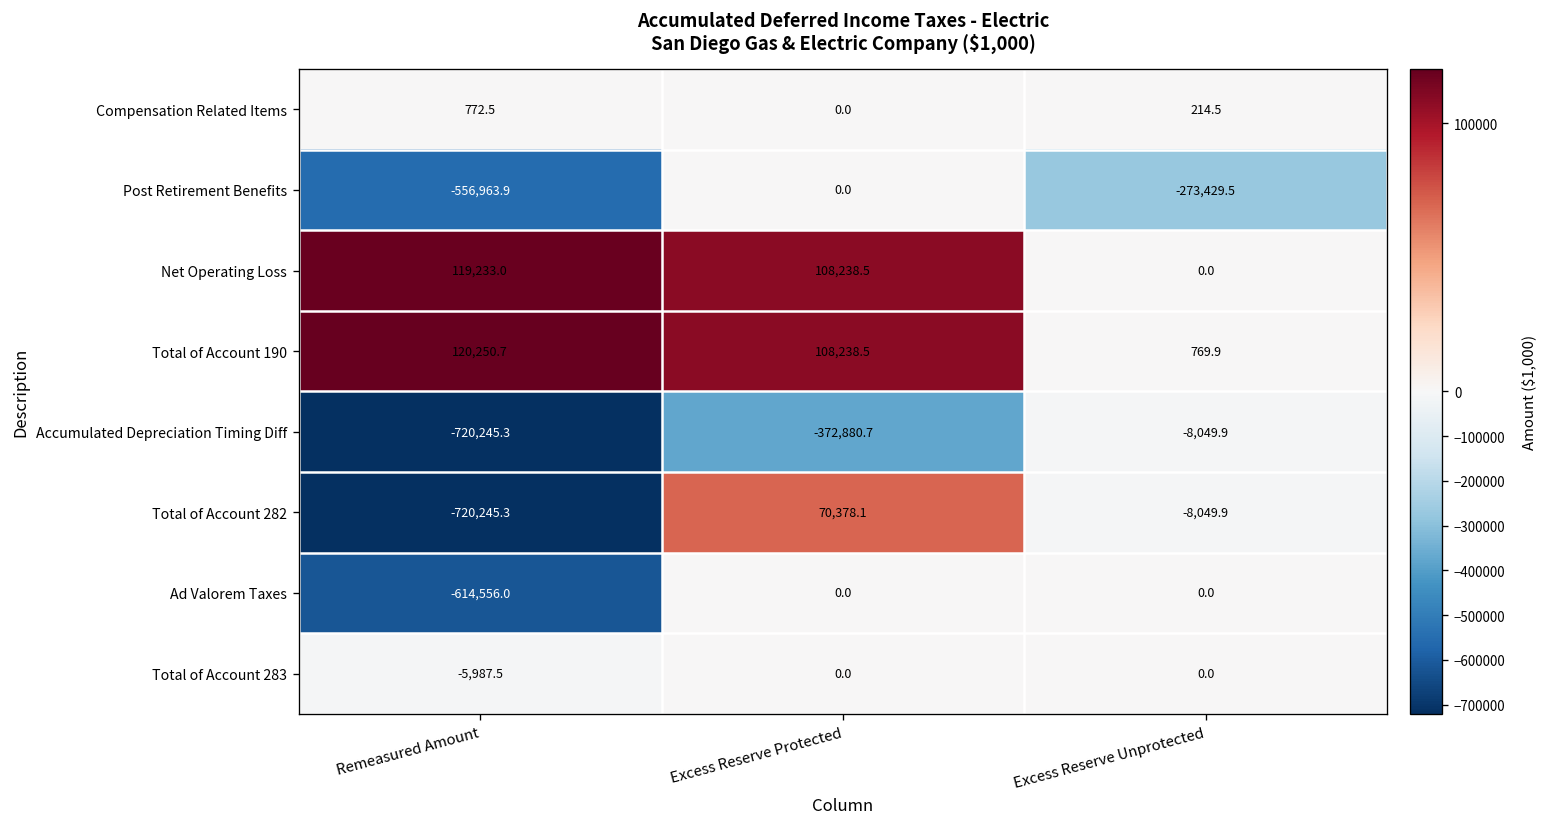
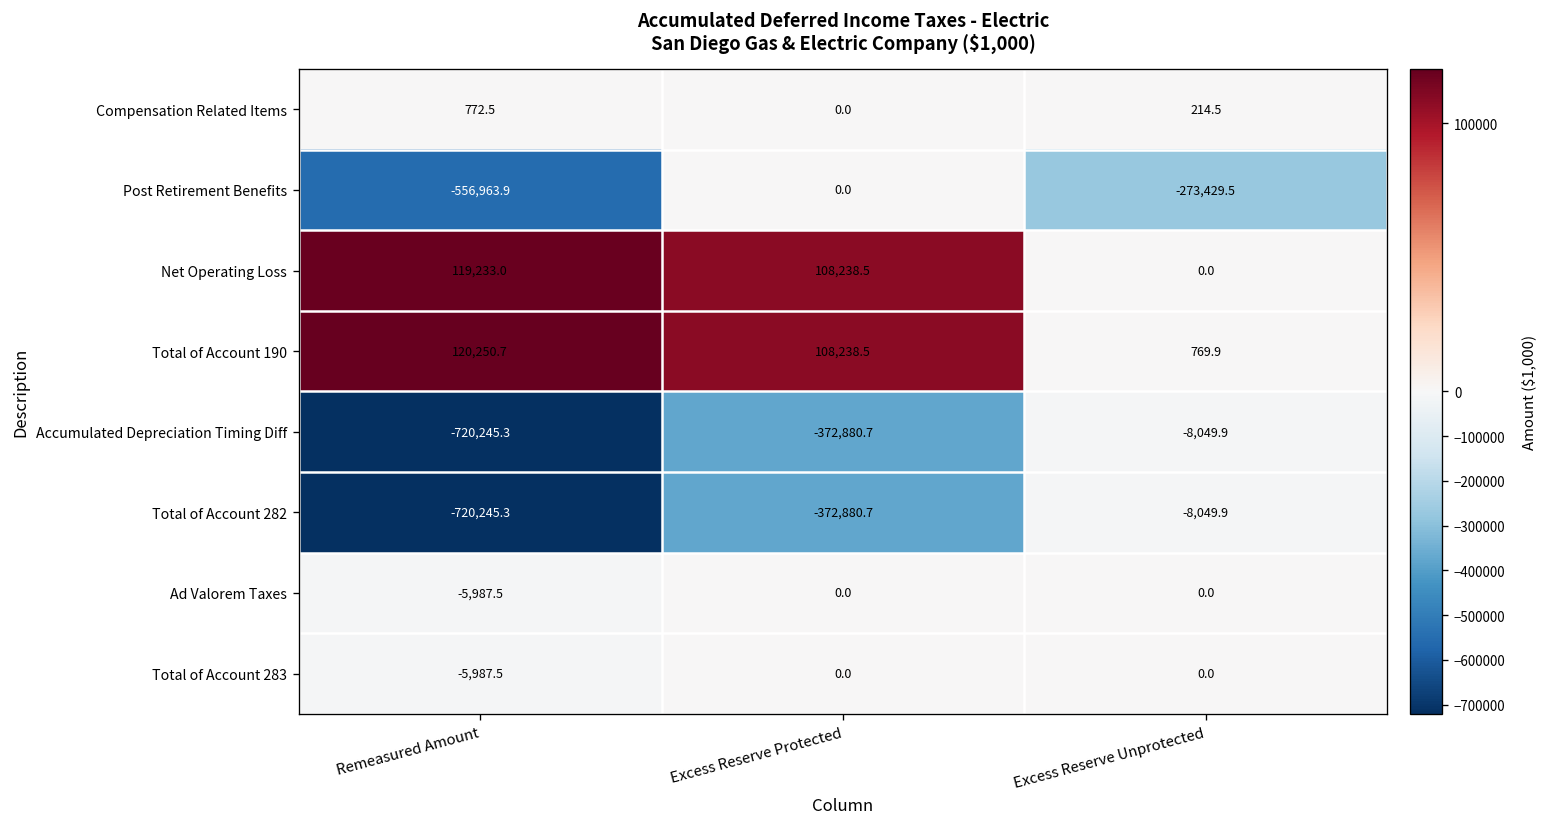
Total of Account 282, Excess Reserve Protected: 70,378.1 -> -372,880.7
Ad Valorem Taxes, Remeasured Amount: -614,556.0 -> -5,987.5
